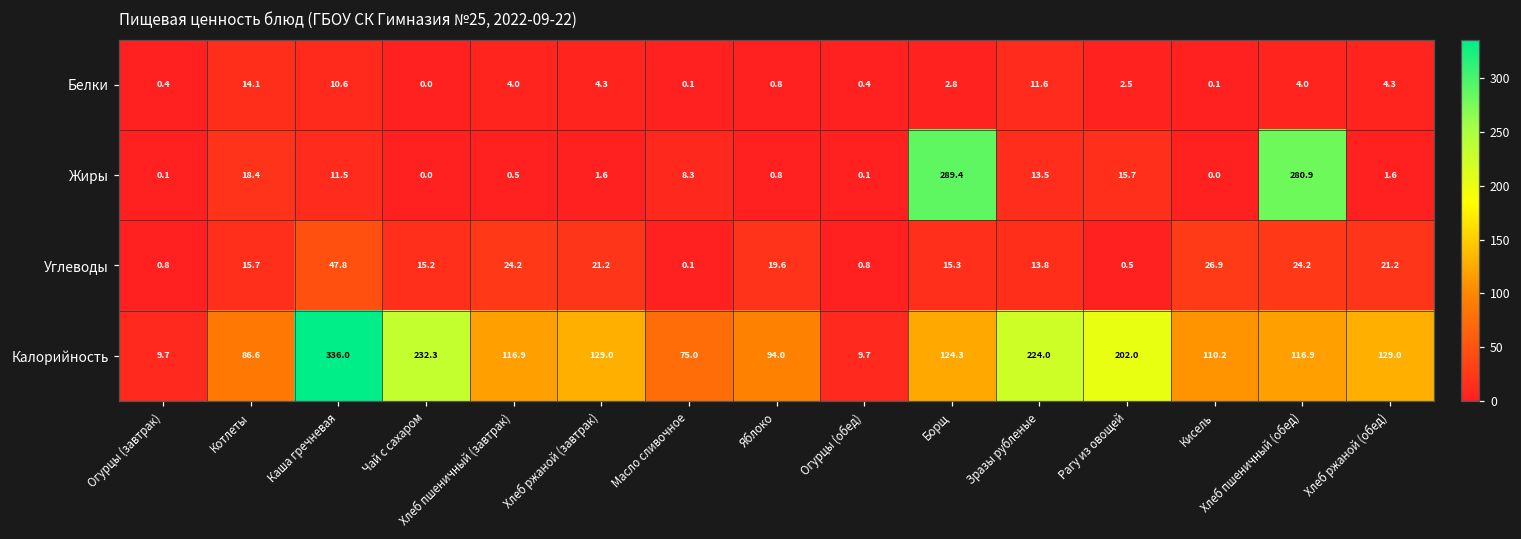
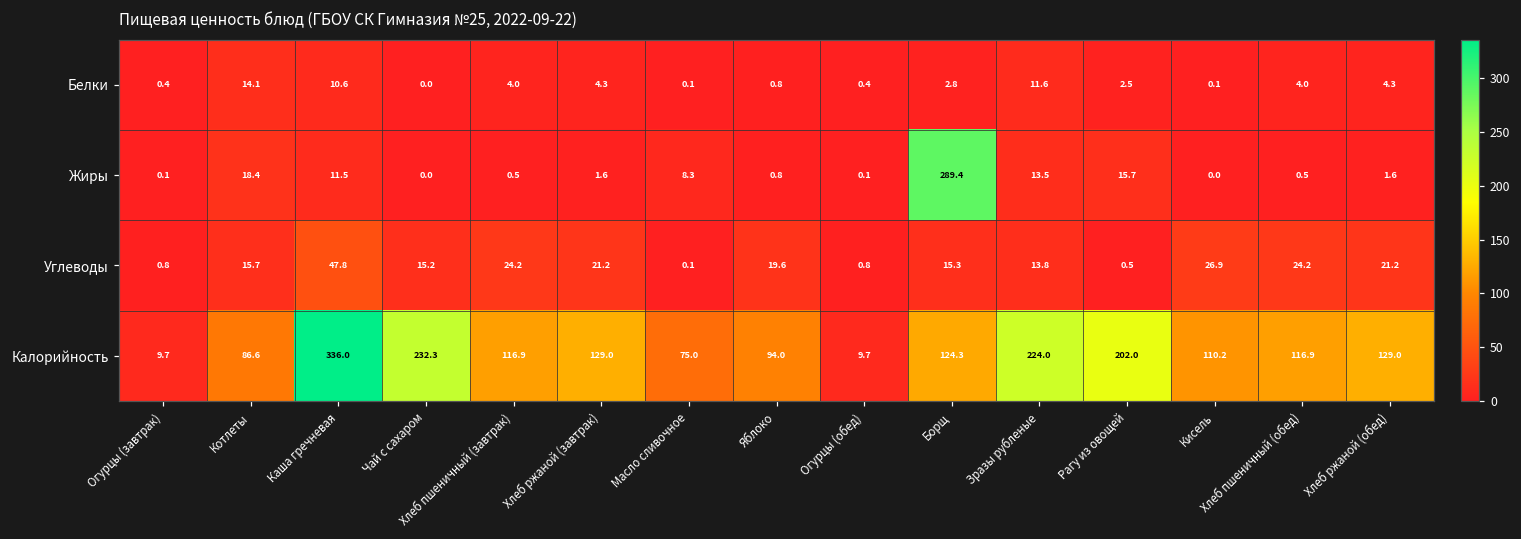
Жиры, Хлеб пшеничный (обед): 280.9 -> 0.5
